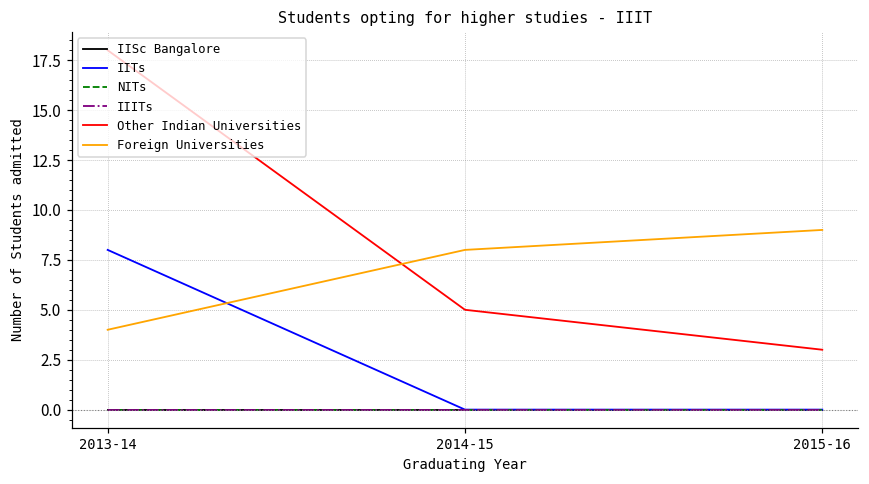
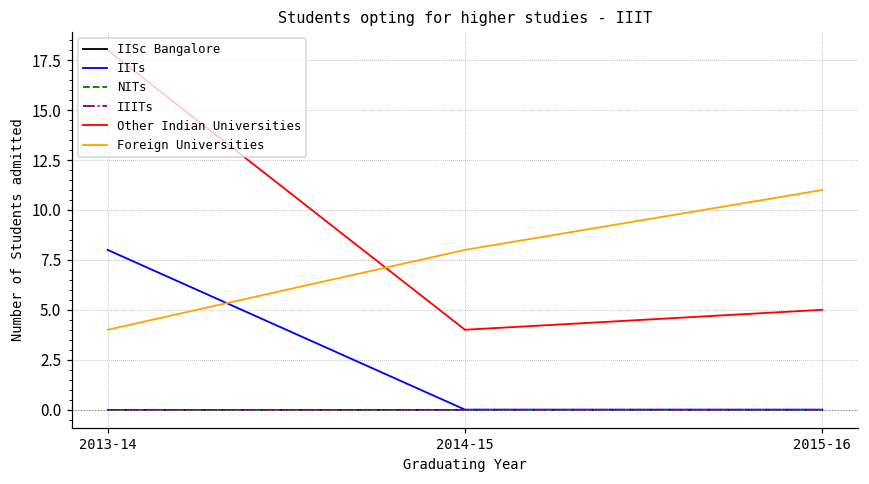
Other Indian Universities, 2014-15: 5 -> 4
Other Indian Universities, 2015-16: 3 -> 5
Foreign Universities, 2015-16: 9 -> 11
